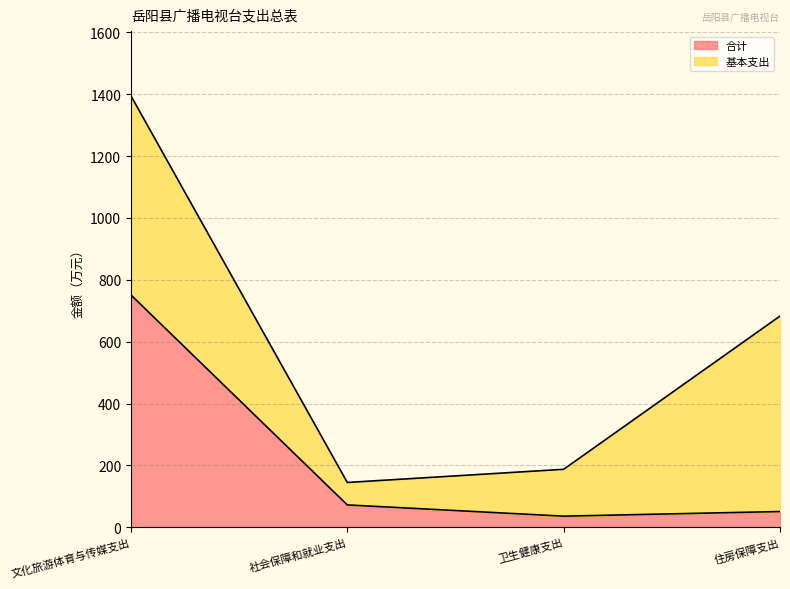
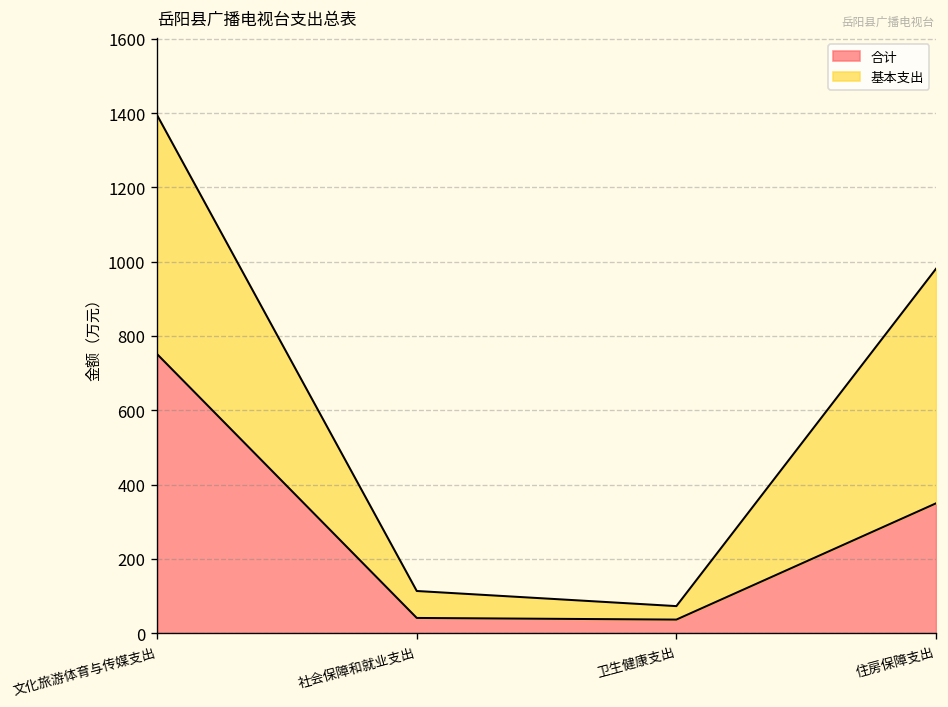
合计, 社会保障和就业支出: 70 -> 40
基本支出, 卫生健康支出: 150 -> 40
合计, 住房保障支出: 50 -> 350
